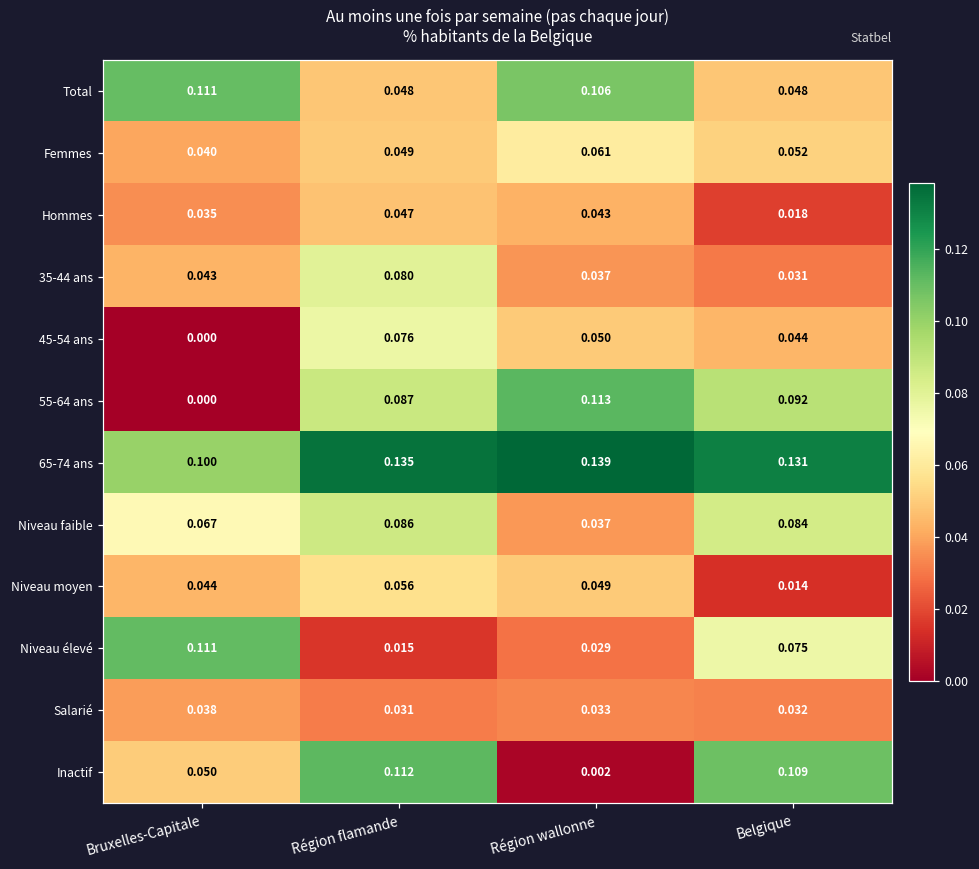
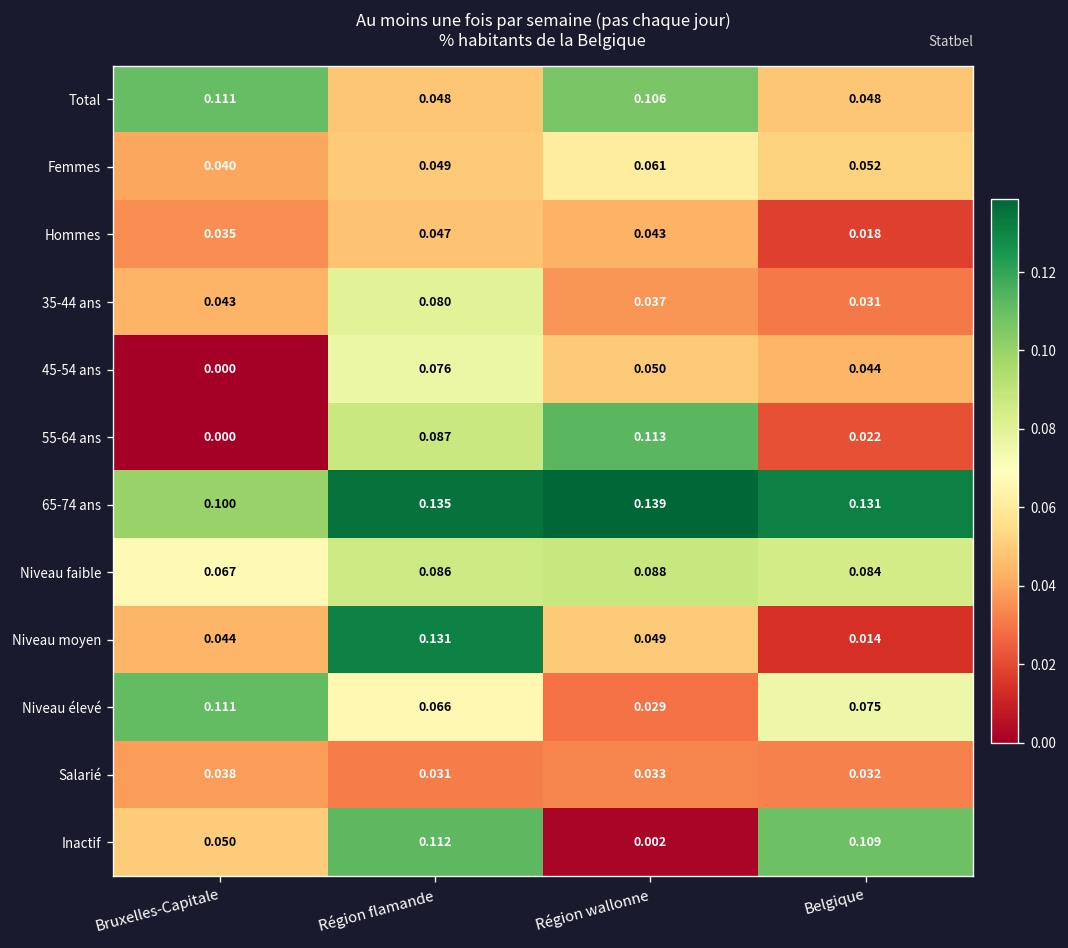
55-64 ans, Belgique: 0.092 -> 0.022
Niveau faible, Région wallonne: 0.037 -> 0.088
Niveau moyen, Région flamande: 0.056 -> 0.131
Niveau élevé, Région flamande: 0.015 -> 0.066
